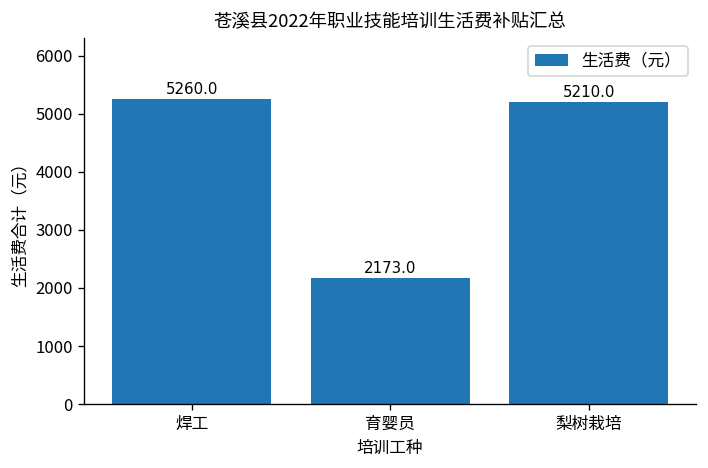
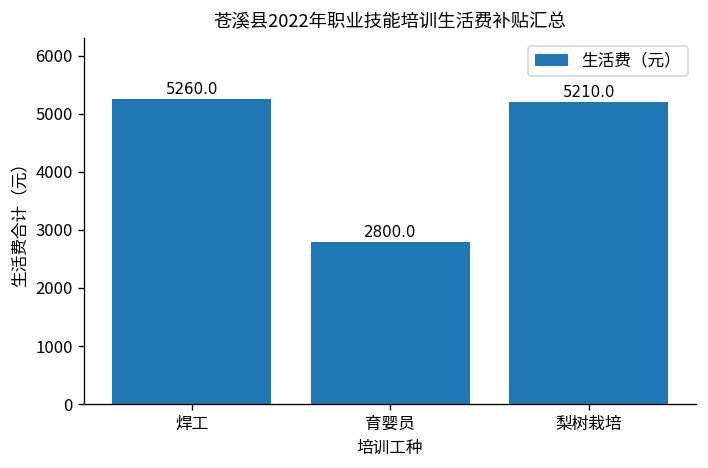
育婴员: 2173.0 -> 2800.0
